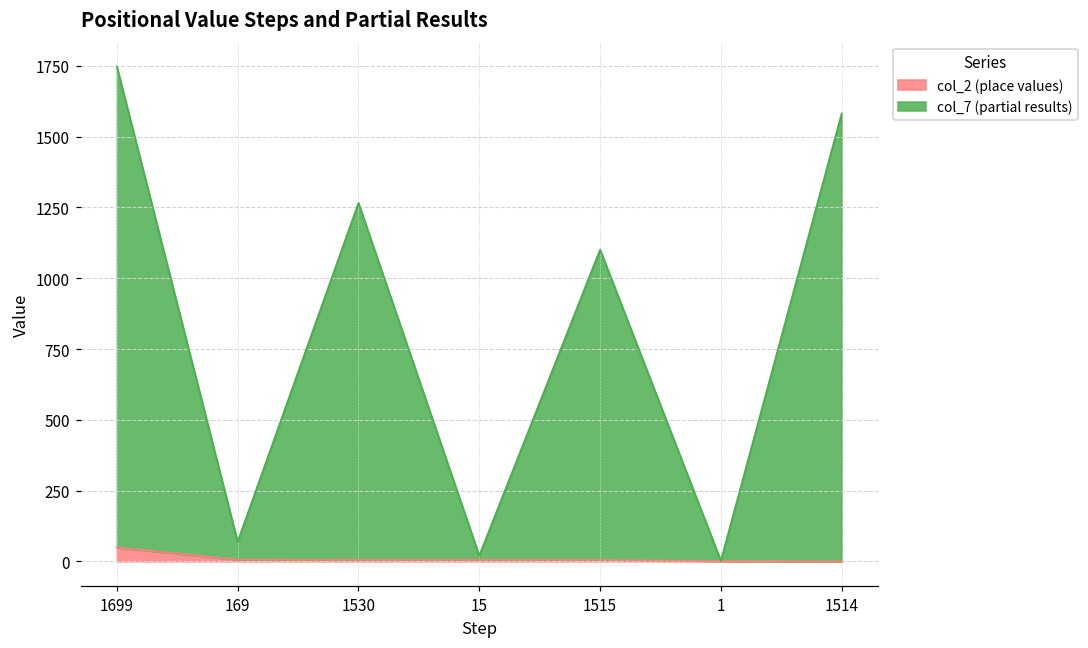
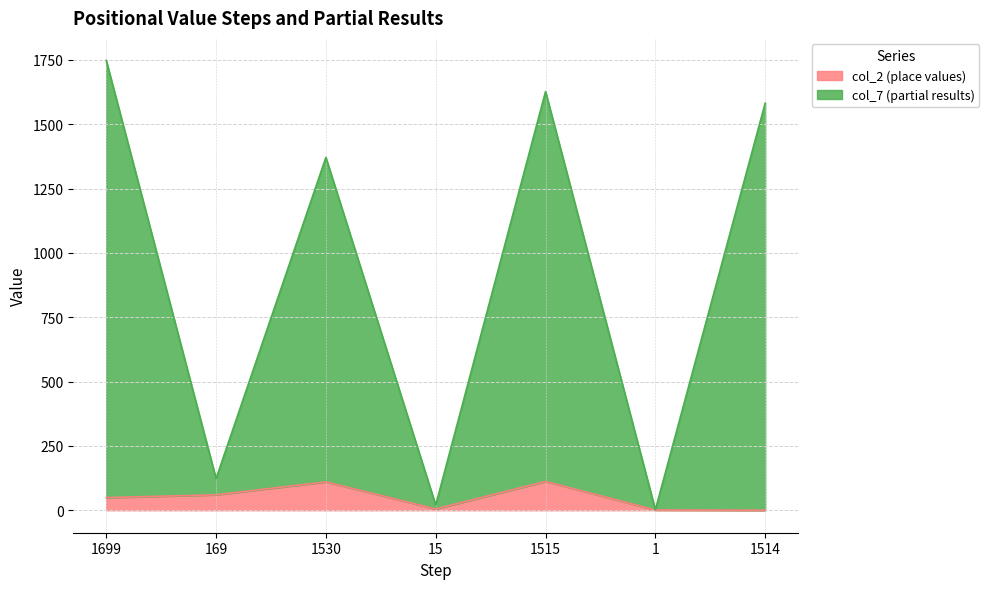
col_2 (place values), 169: 10 -> 60
col_2 (place values), 1530: 10 -> 110
col_2 (place values), 1515: 10 -> 110
col_7 (partial results), 1515: 1100 -> 1520
